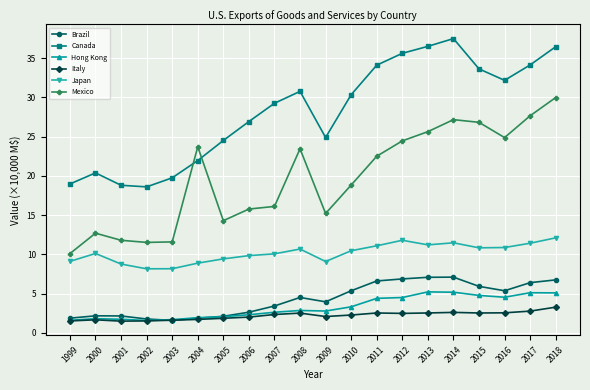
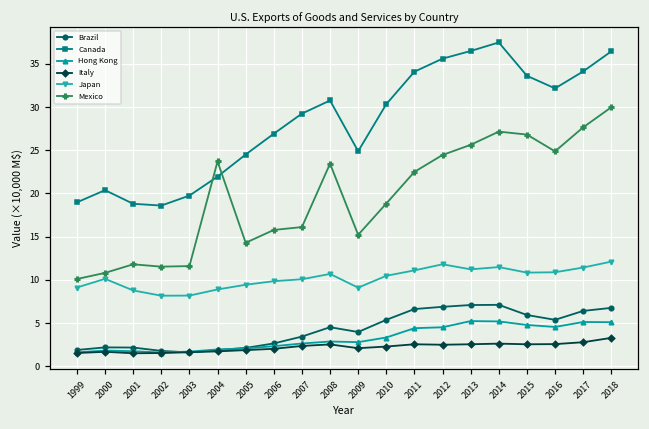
Mexico, 2000: 13 -> 11
